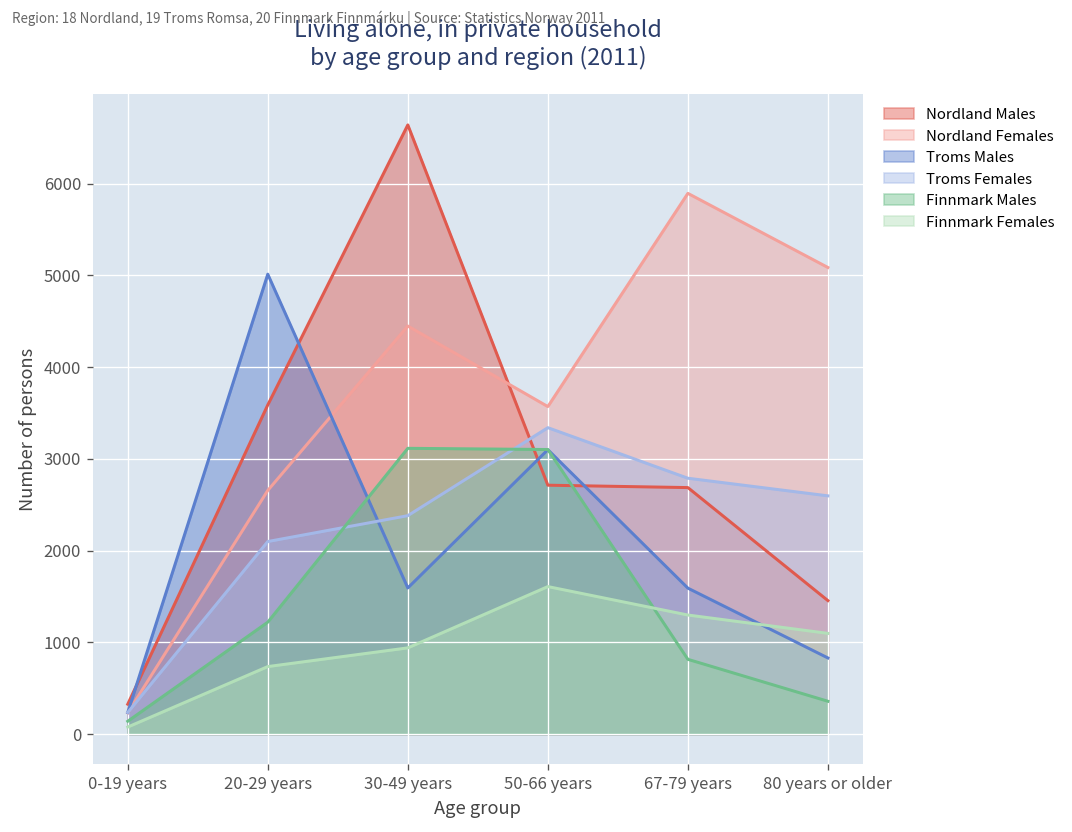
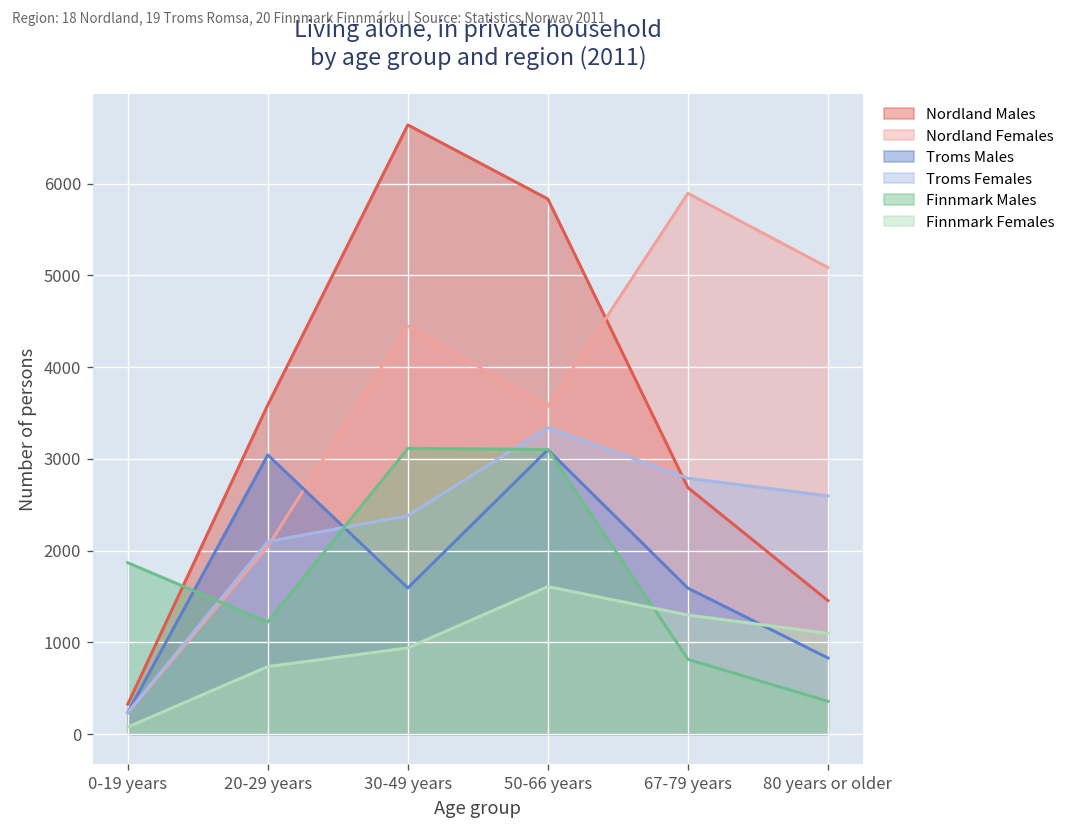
Finnmark Males, 0-19 years: 100 -> 1900
Nordland Females, 20-29 years: 2700 -> 2000
Troms Males, 20-29 years: 5000 -> 3000
Nordland Males, 50-66 years: 2700 -> 5800
